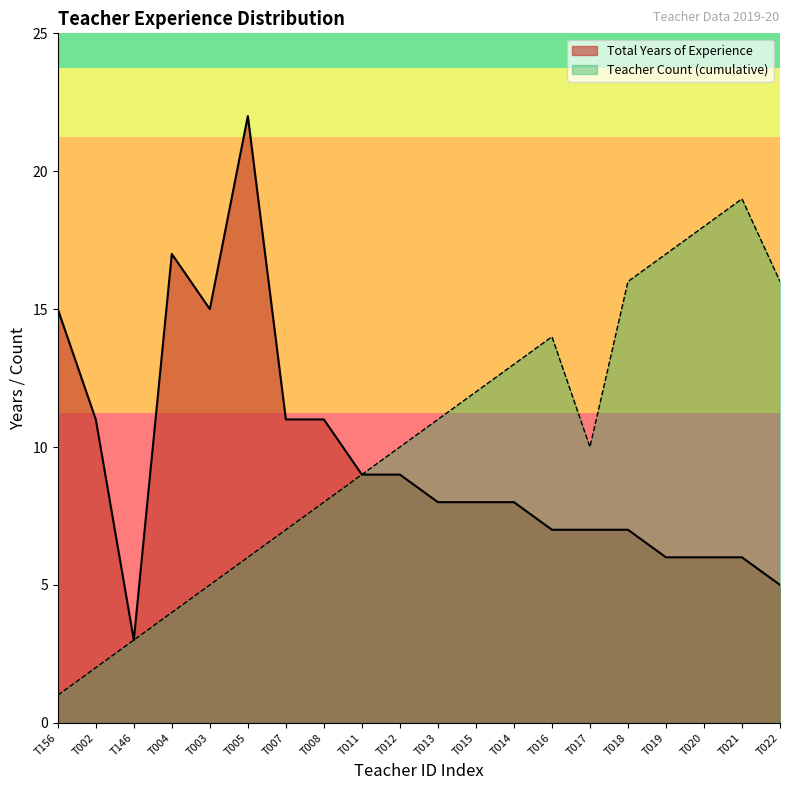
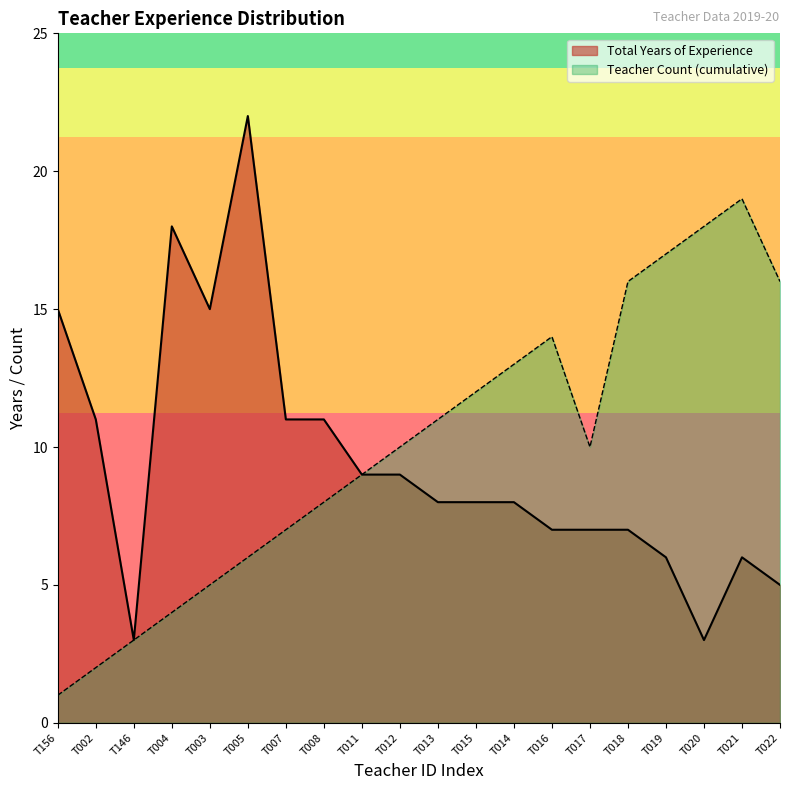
Total Years of Experience, T004: 17 -> 18
Total Years of Experience, T020: 6 -> 3
